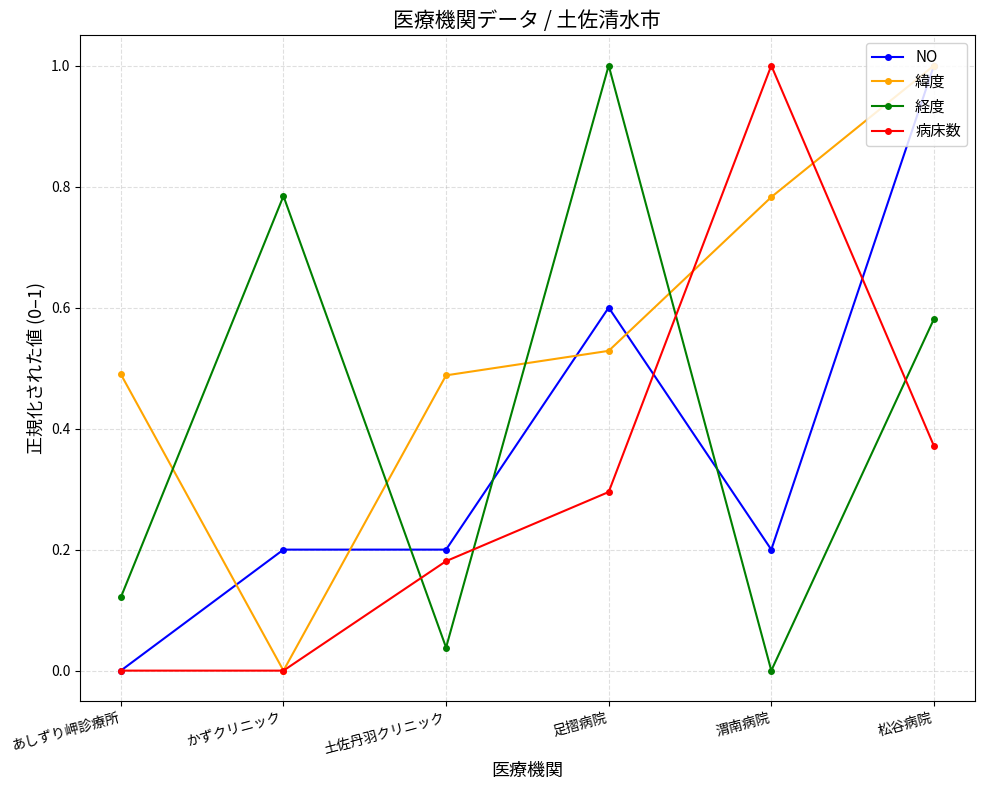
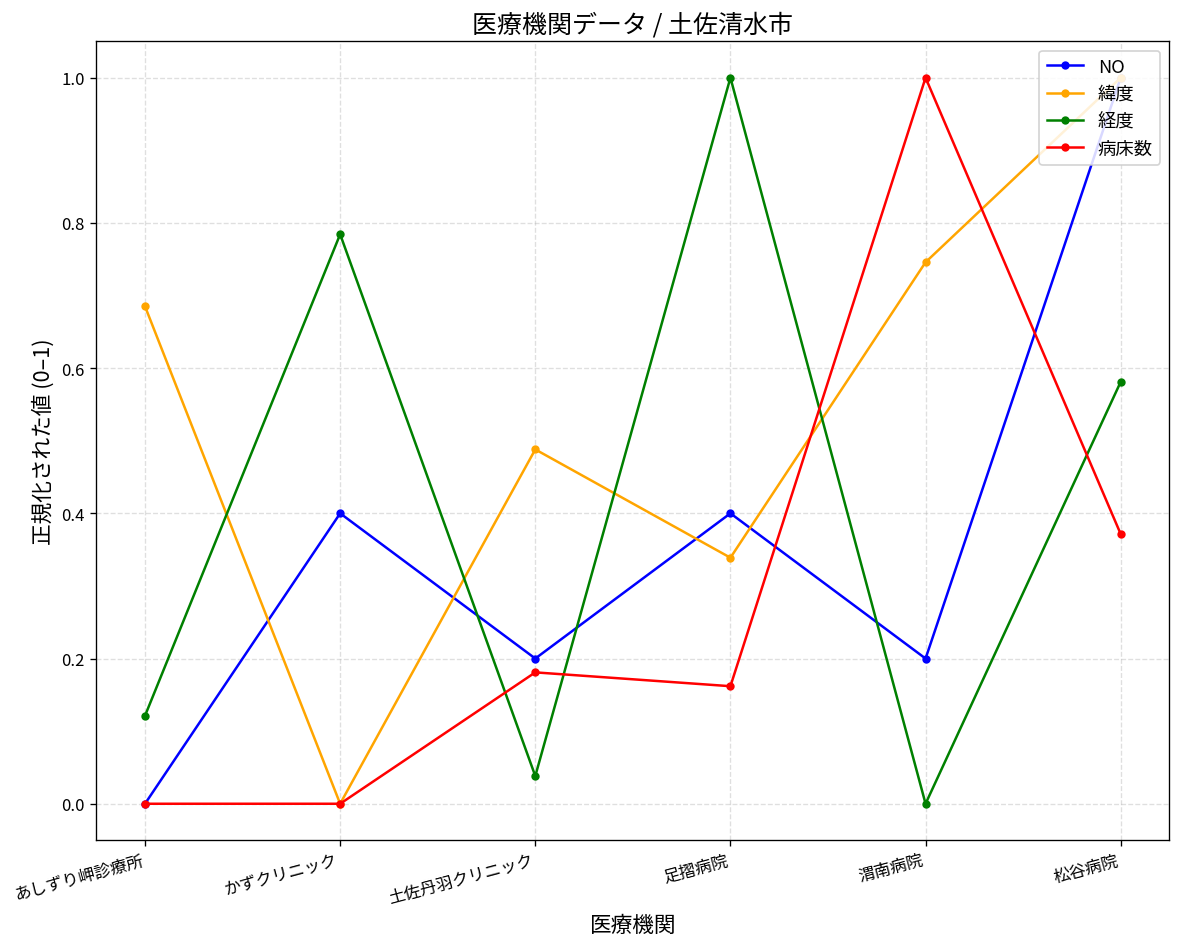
緯度, あしずり岬診療所: 0.49 -> 0.69
NO, かずクリニック: 0.20 -> 0.40
NO, 足摺病院: 0.60 -> 0.40
緯度, 足摺病院: 0.53 -> 0.34
病床数, 足摺病院: 0.30 -> 0.16
緯度, 渭南病院: 0.78 -> 0.75
